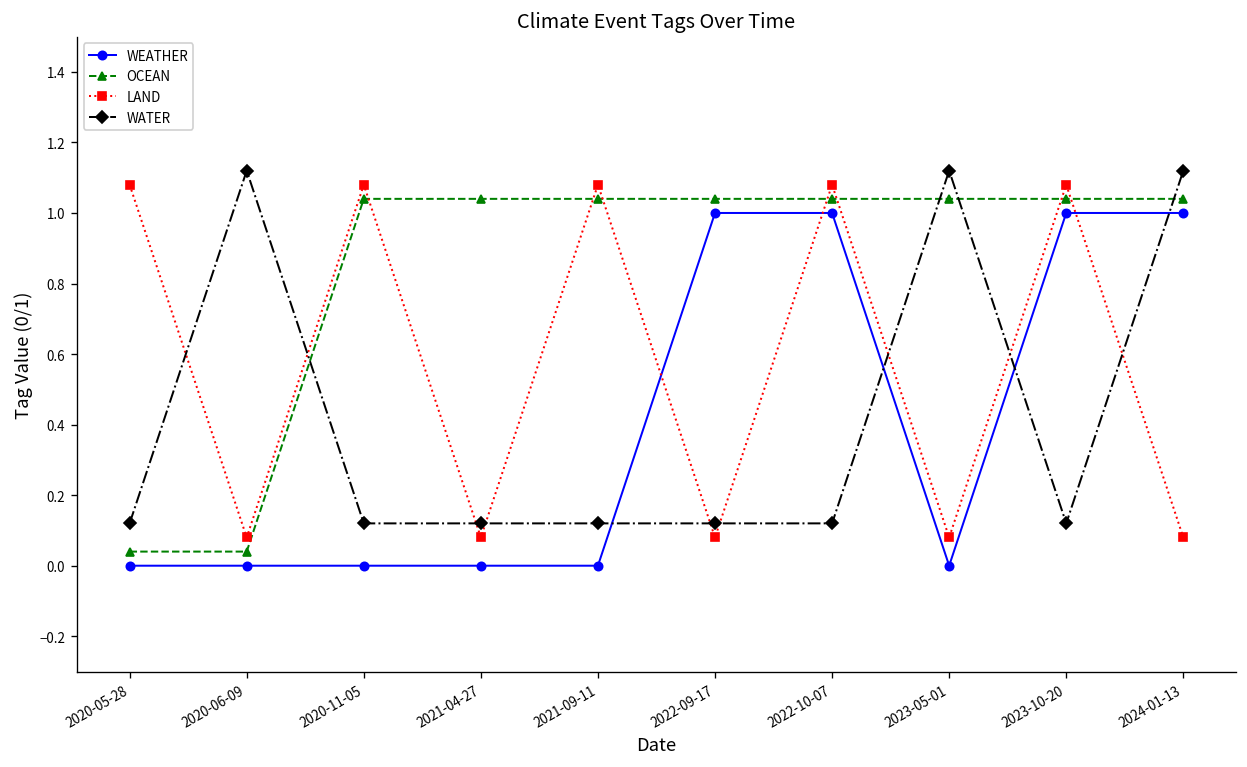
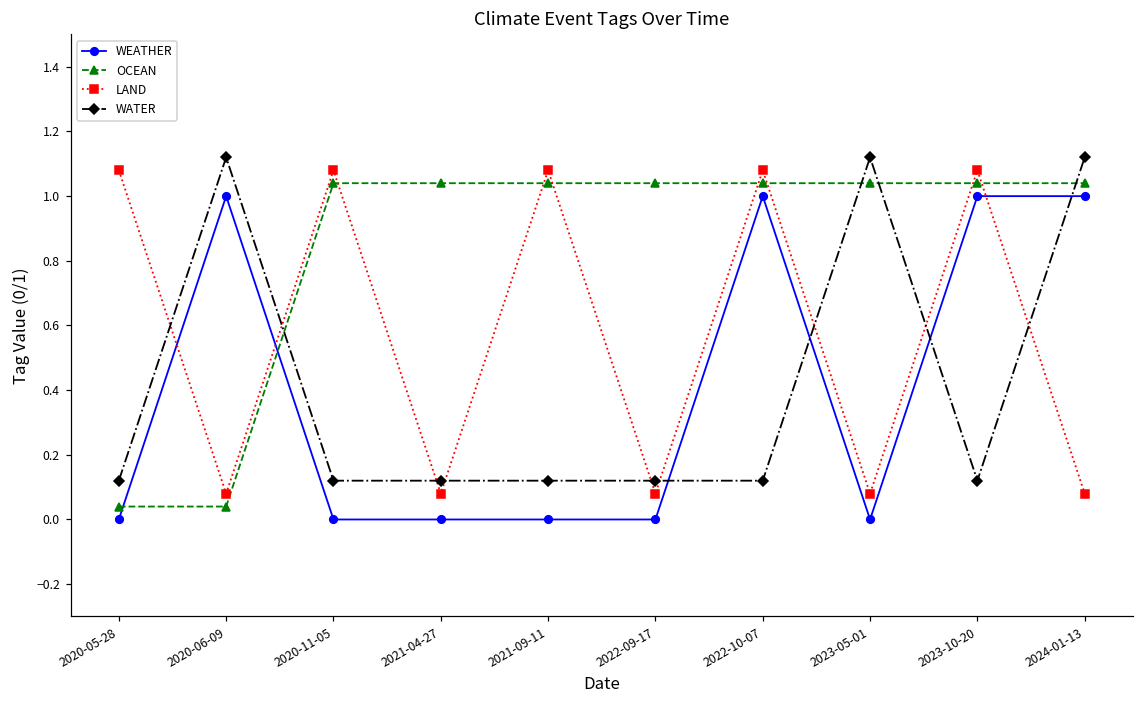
WEATHER, 2020-06-09: 0 -> 1
WEATHER, 2022-09-17: 1 -> 0
